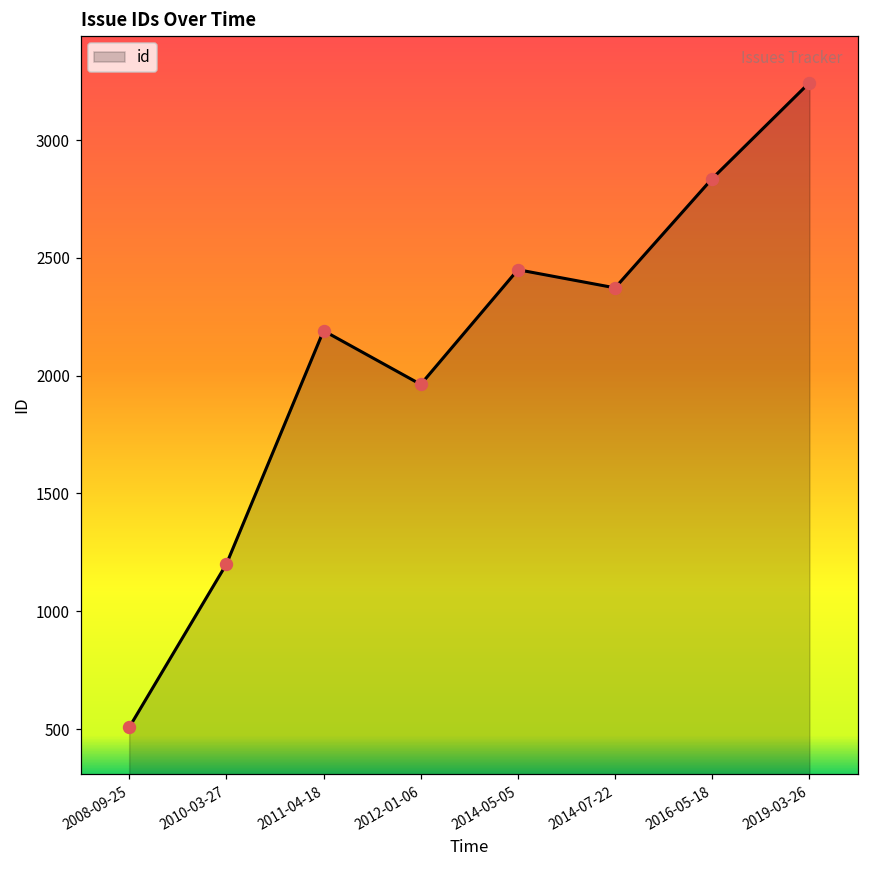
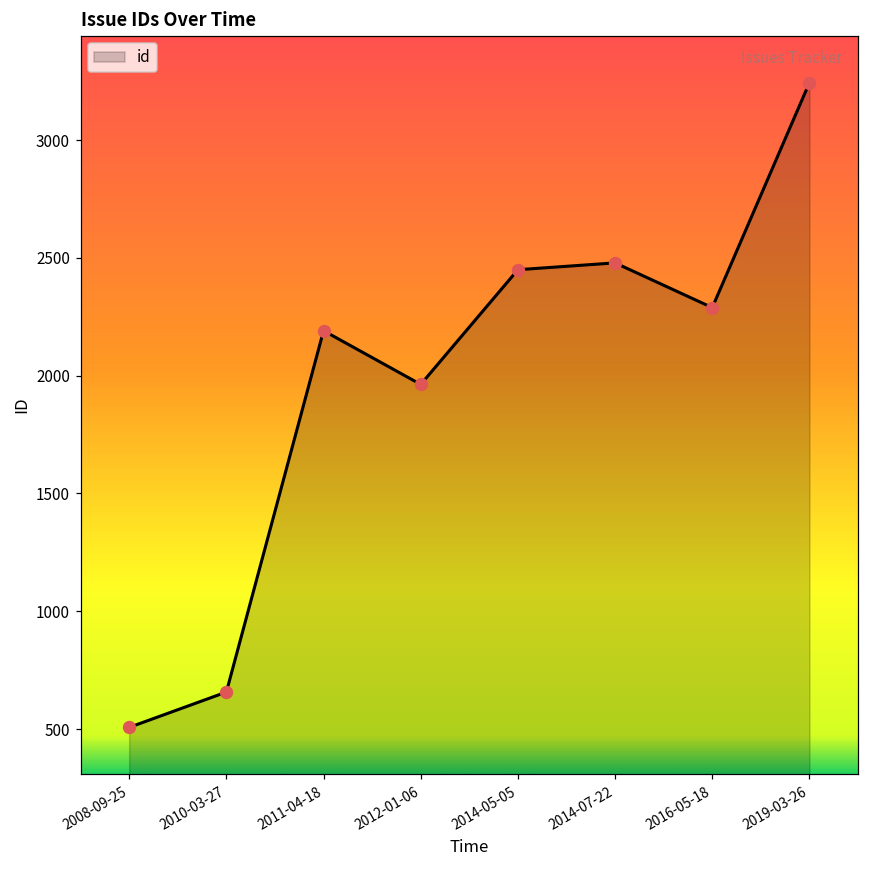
2010-03-27: 1200 -> 660
2014-07-22: 2370 -> 2480
2016-05-18: 2840 -> 2290
